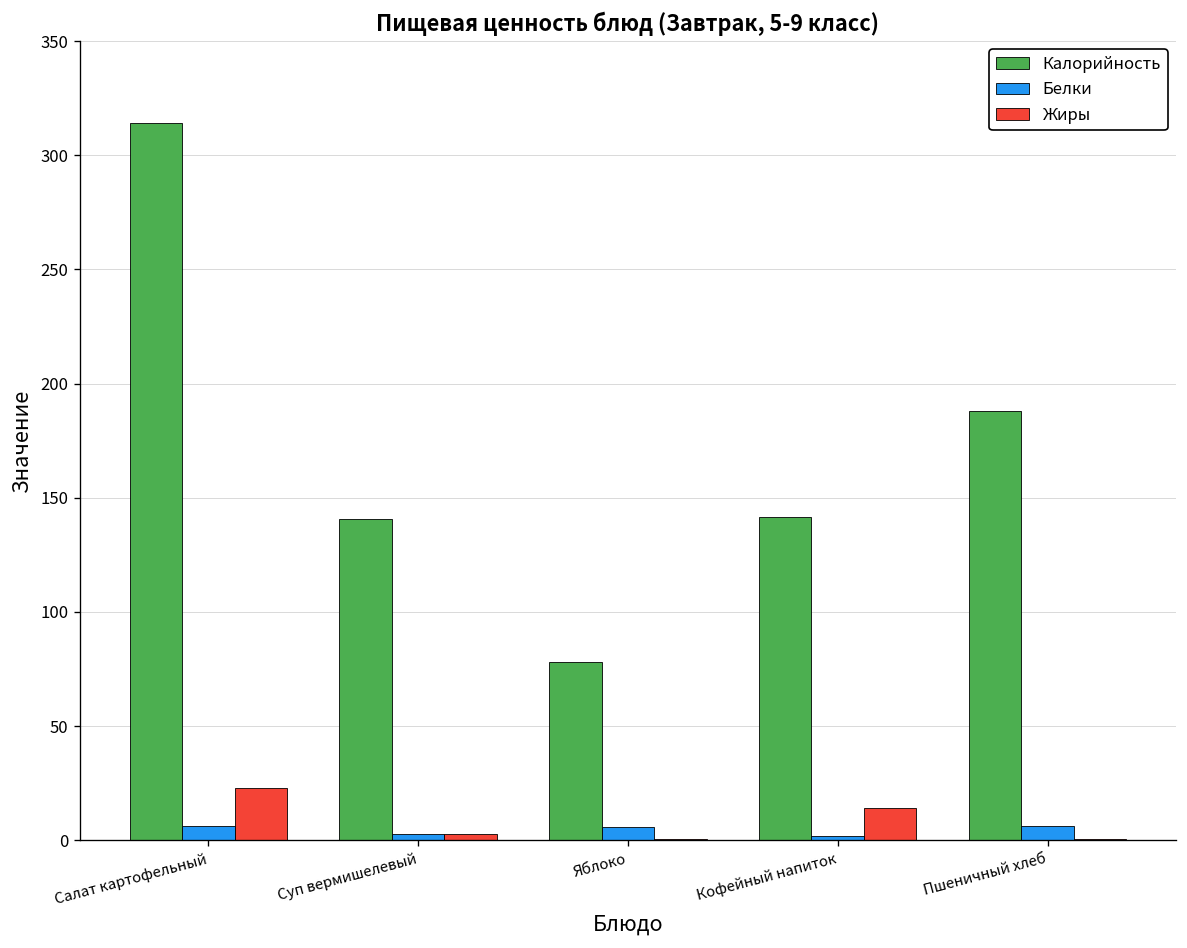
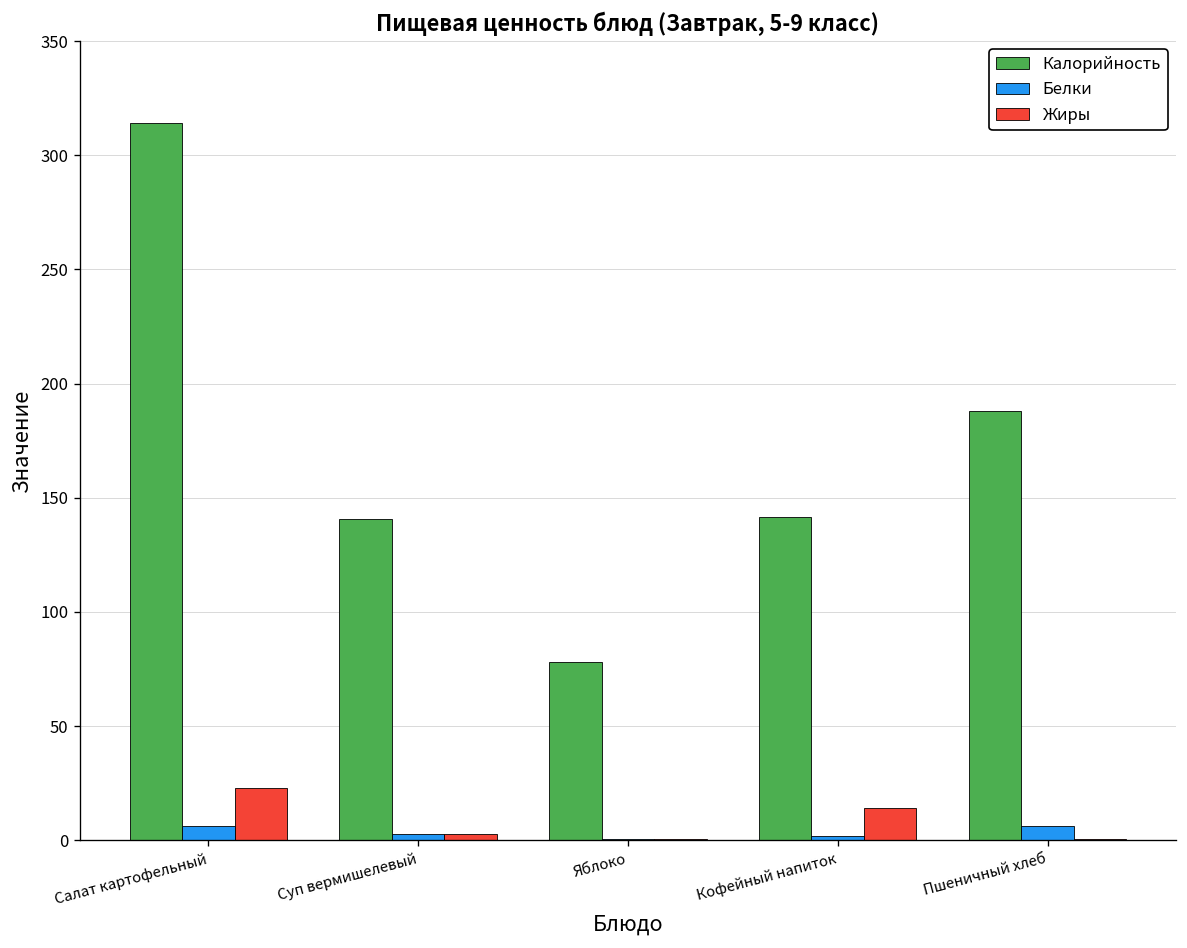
Белки, Яблоко: 6 -> 1
